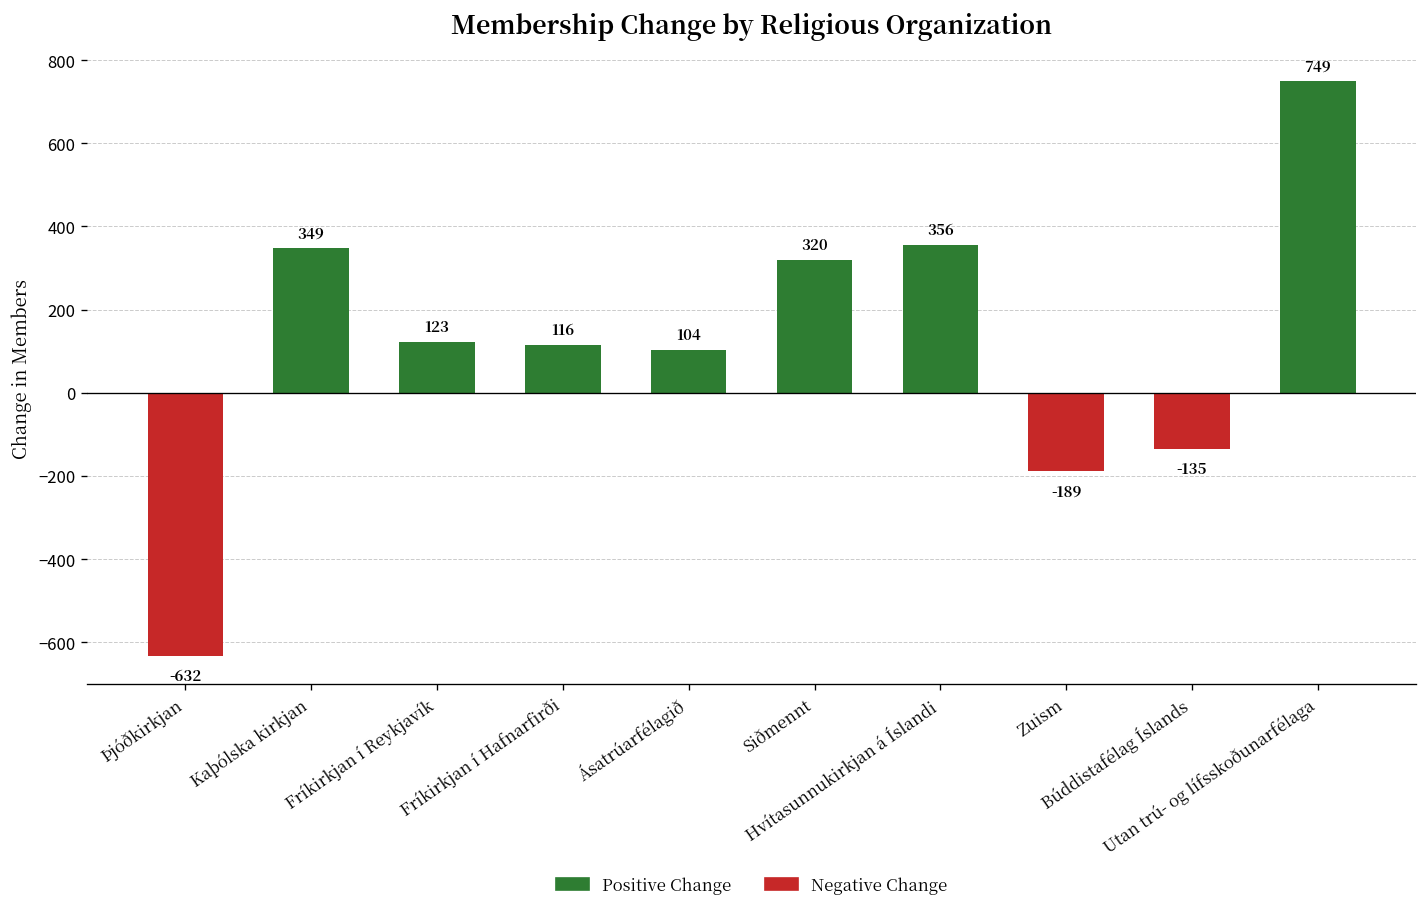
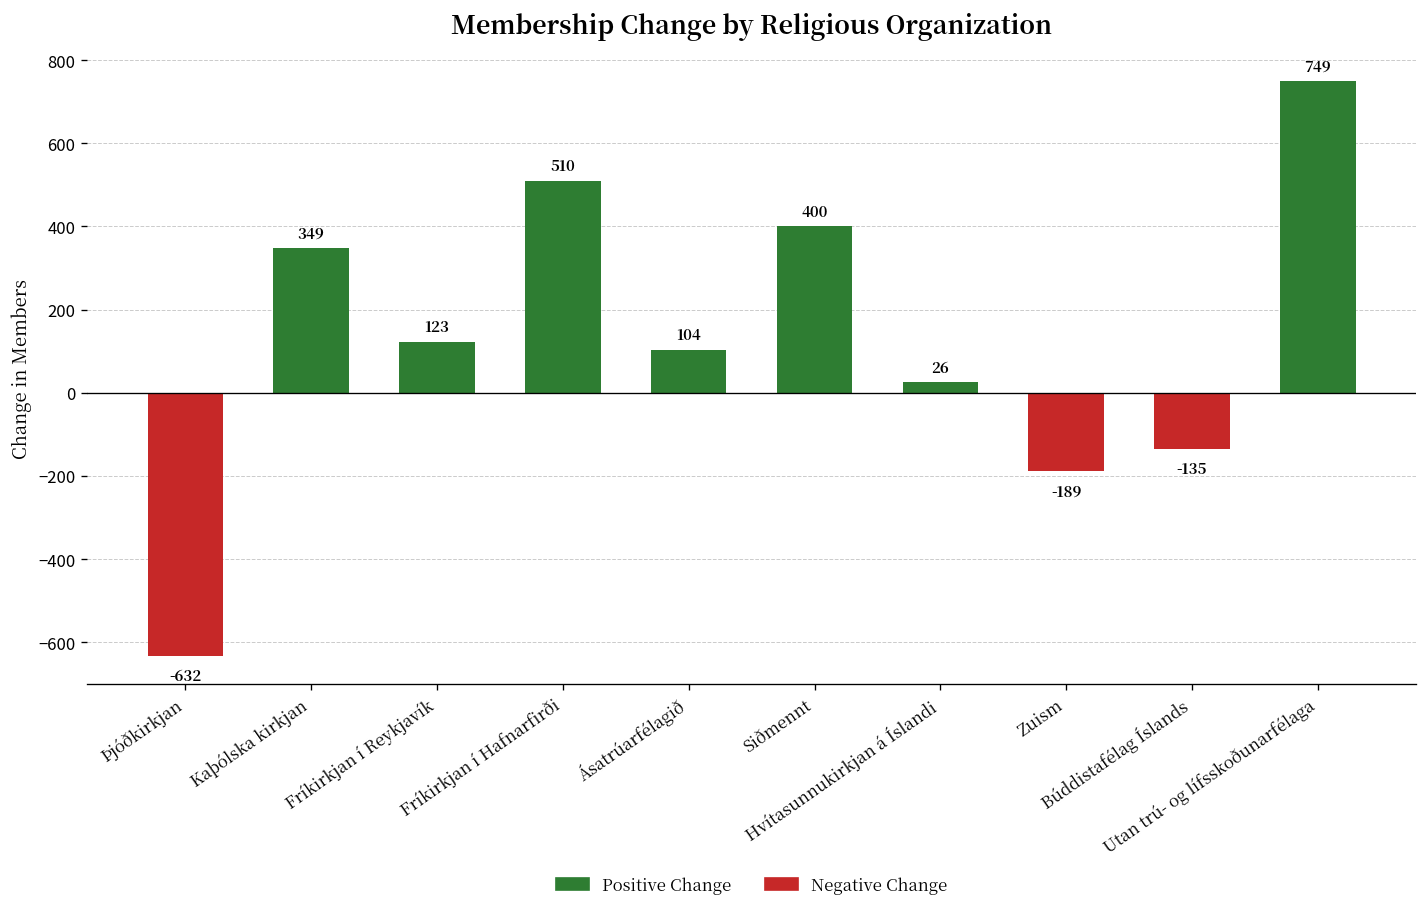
Fríkirkjan í Hafnarfirði: 116 -> 510
Siðmennt: 320 -> 400
Hvítasunnukirkjan á Íslandi: 356 -> 26
